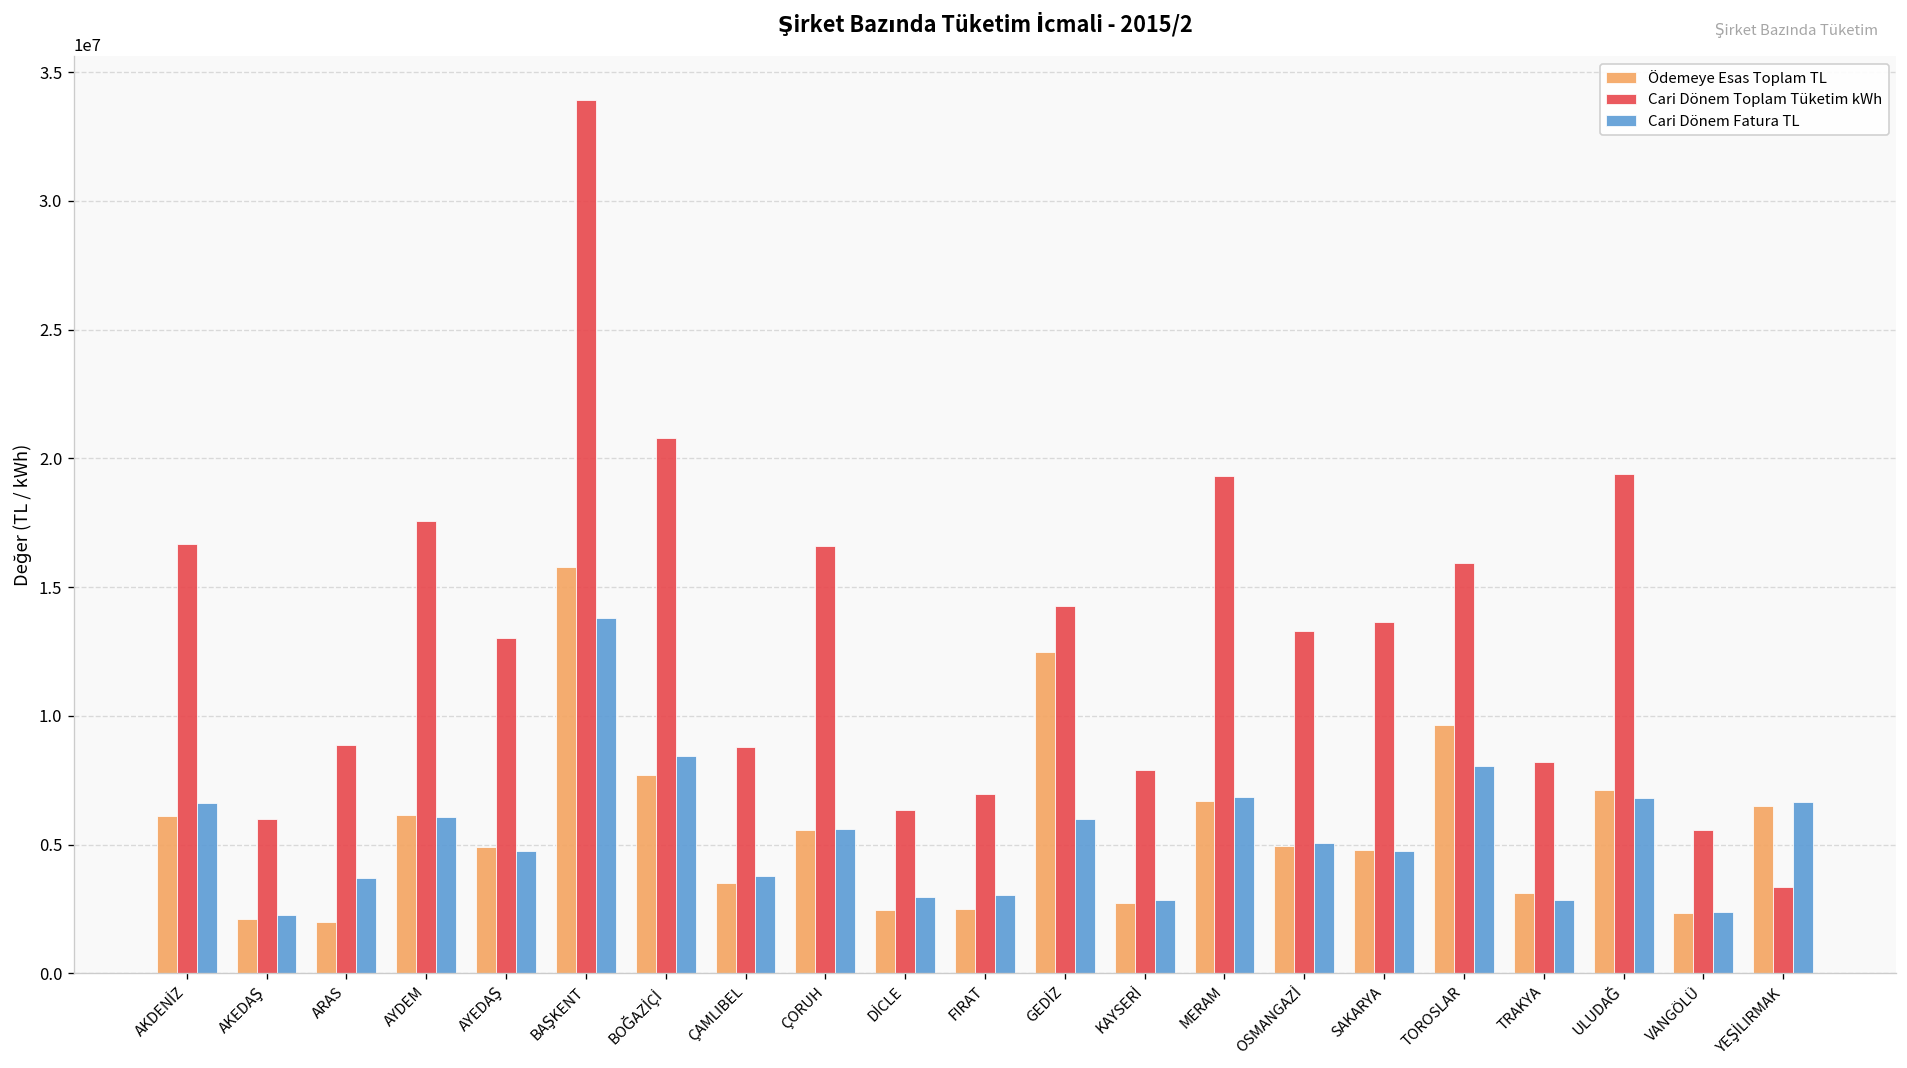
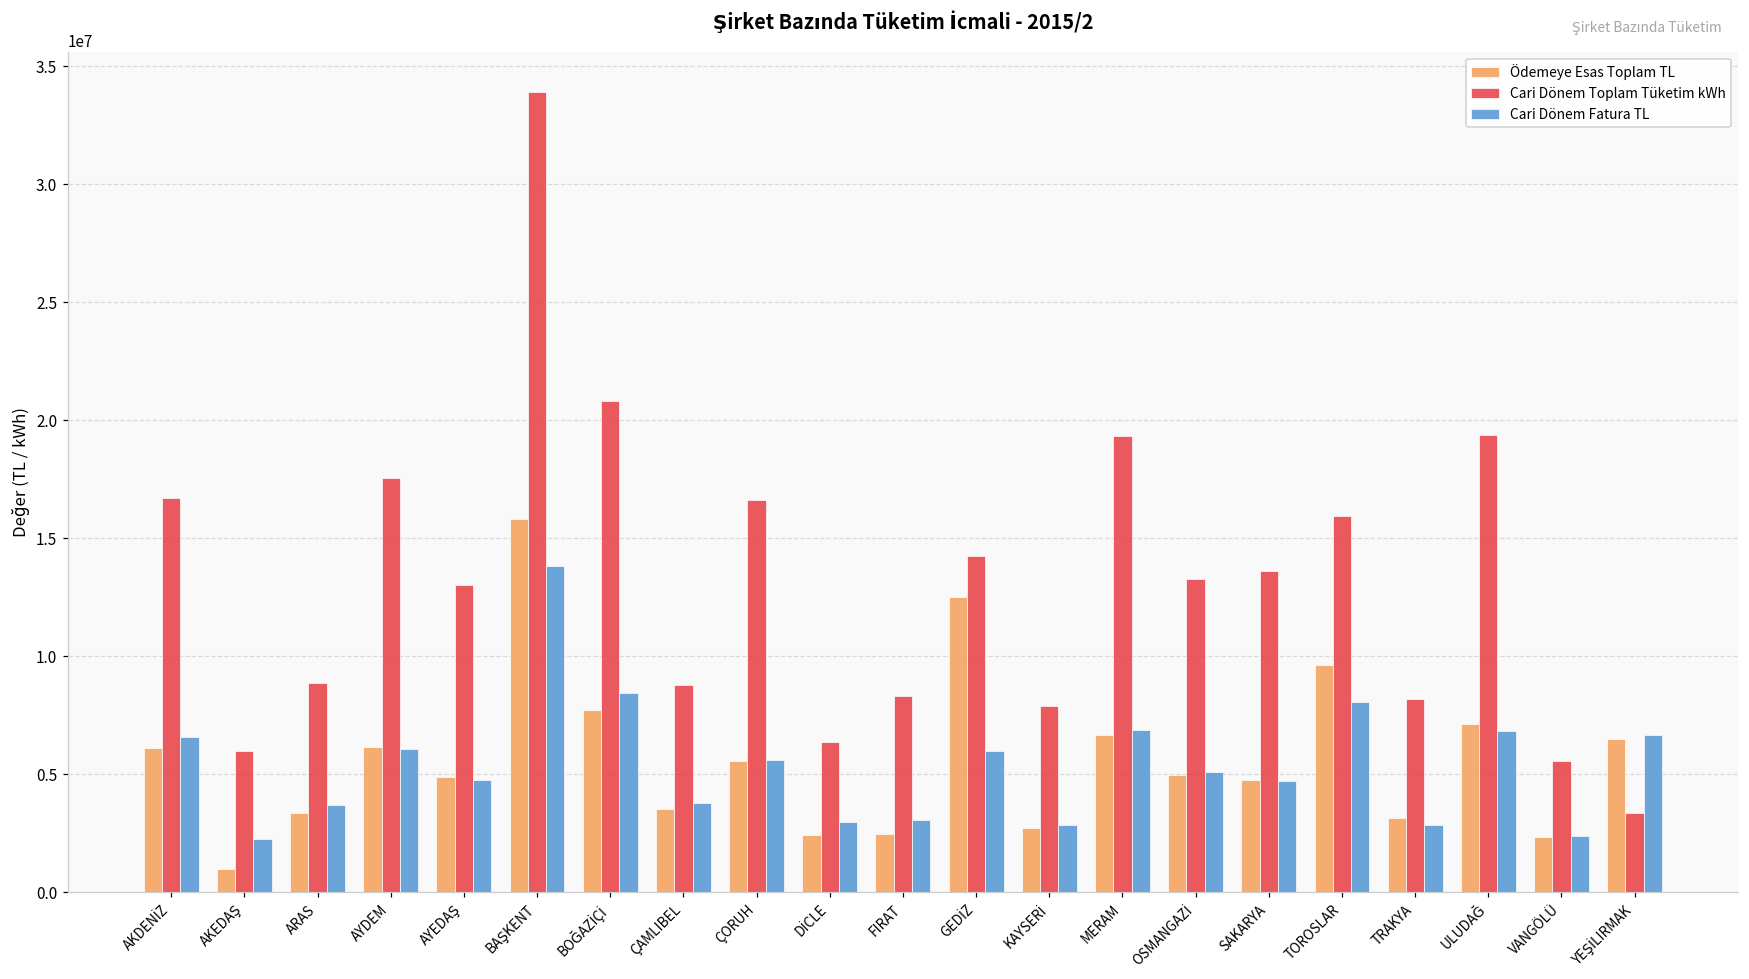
Ödemeye Esas Toplam TL, AKEDAŞ: 2100000 -> 1000000
Ödemeye Esas Toplam TL, ARAS: 2000000 -> 3400000
Cari Dönem Toplam Tüketim kWh, FIRAT: 7000000 -> 8300000
